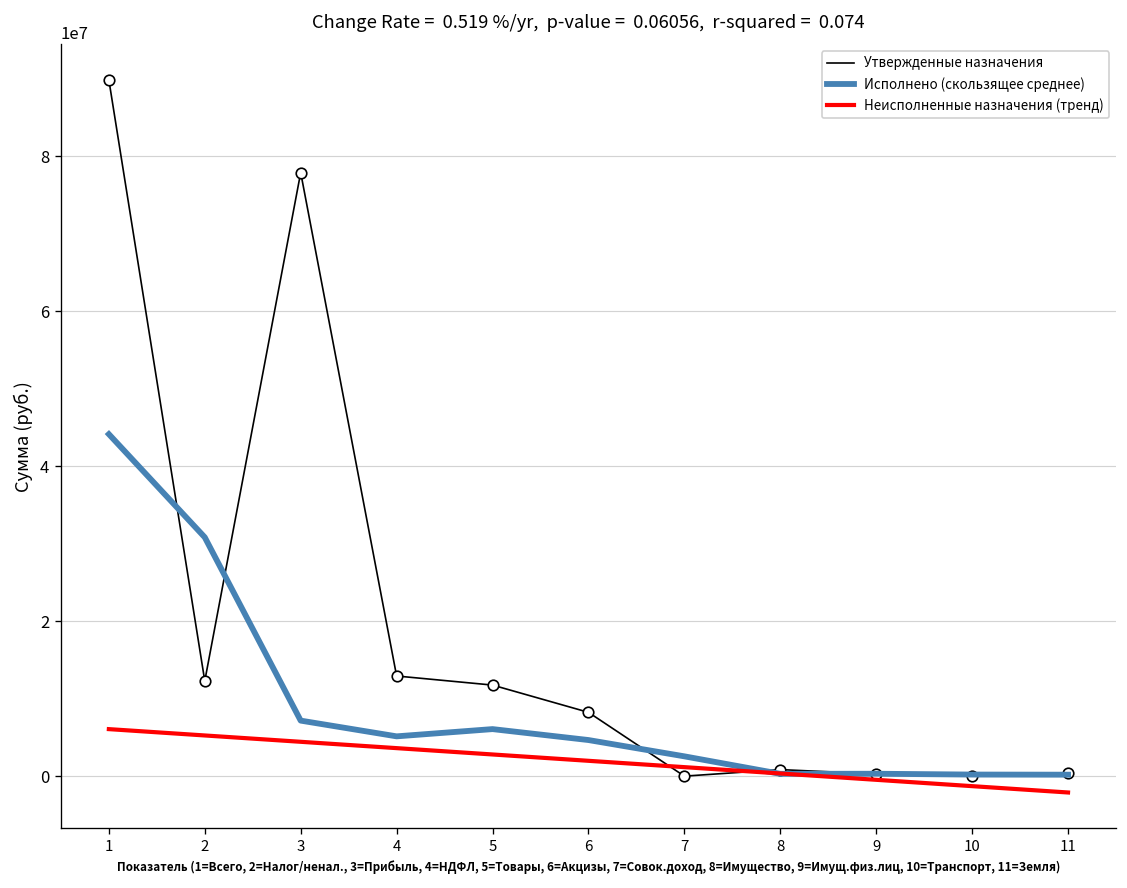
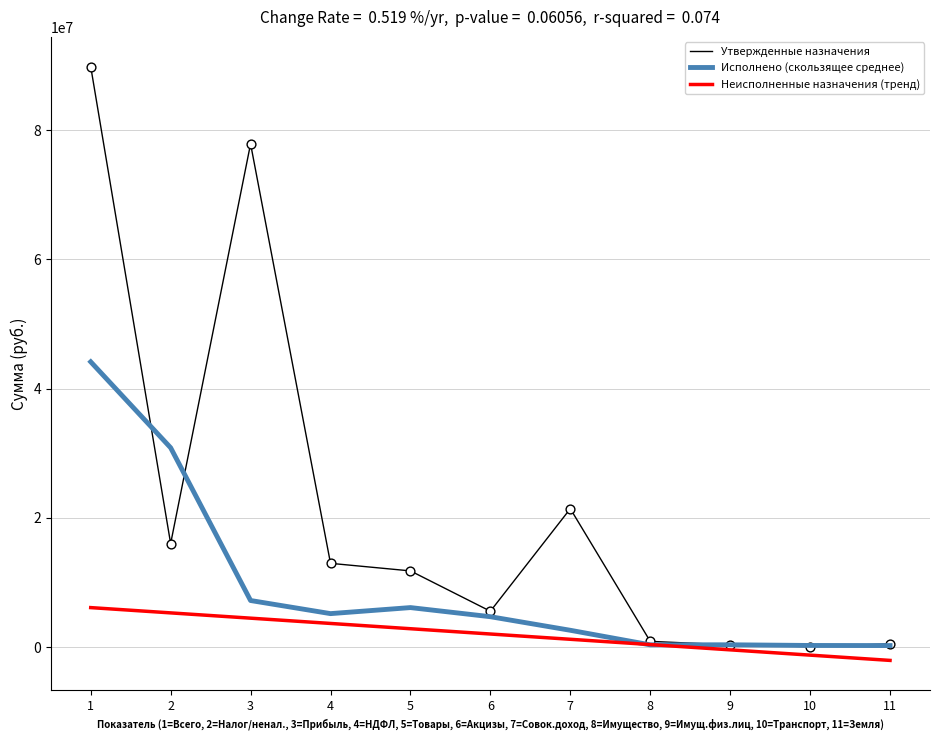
Утвержденные назначения, 2: 12000000 -> 16000000
Утвержденные назначения, 6: 8000000 -> 6000000
Утвержденные назначения, 7: 0 -> 21000000
